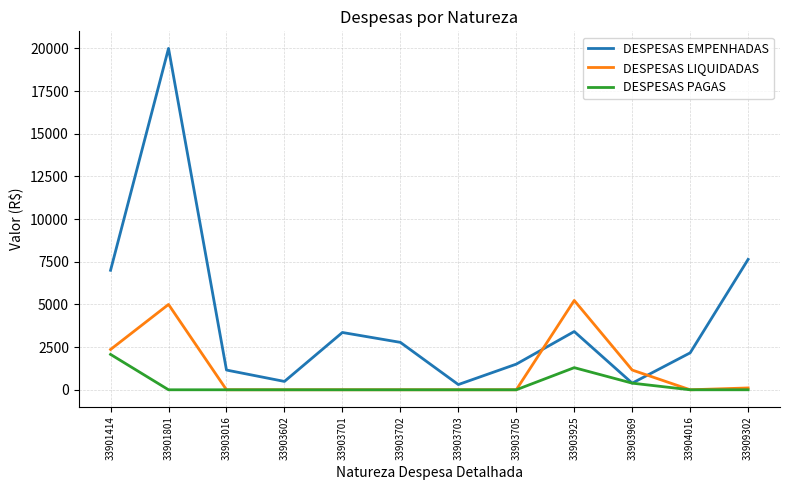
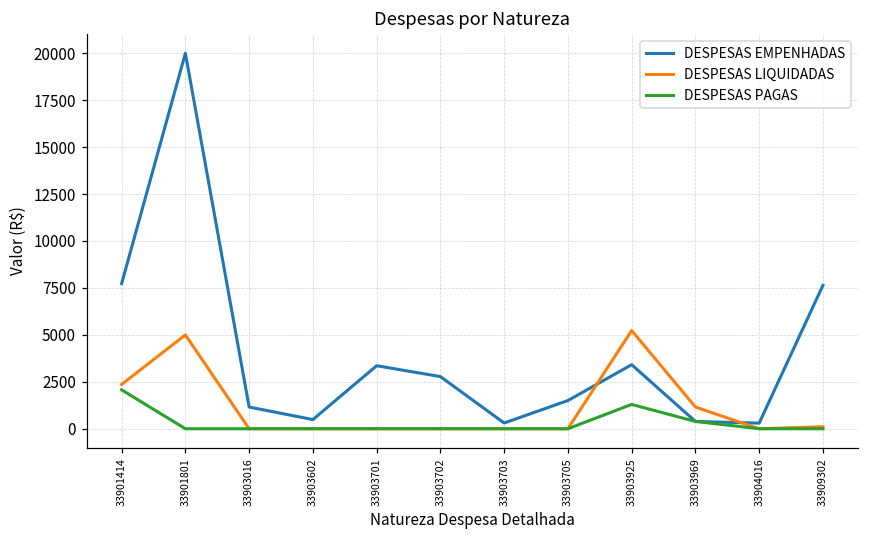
DESPESAS EMPENHADAS, 33901414: 7000 -> 7700
DESPESAS EMPENHADAS, 33904016: 2200 -> 300
